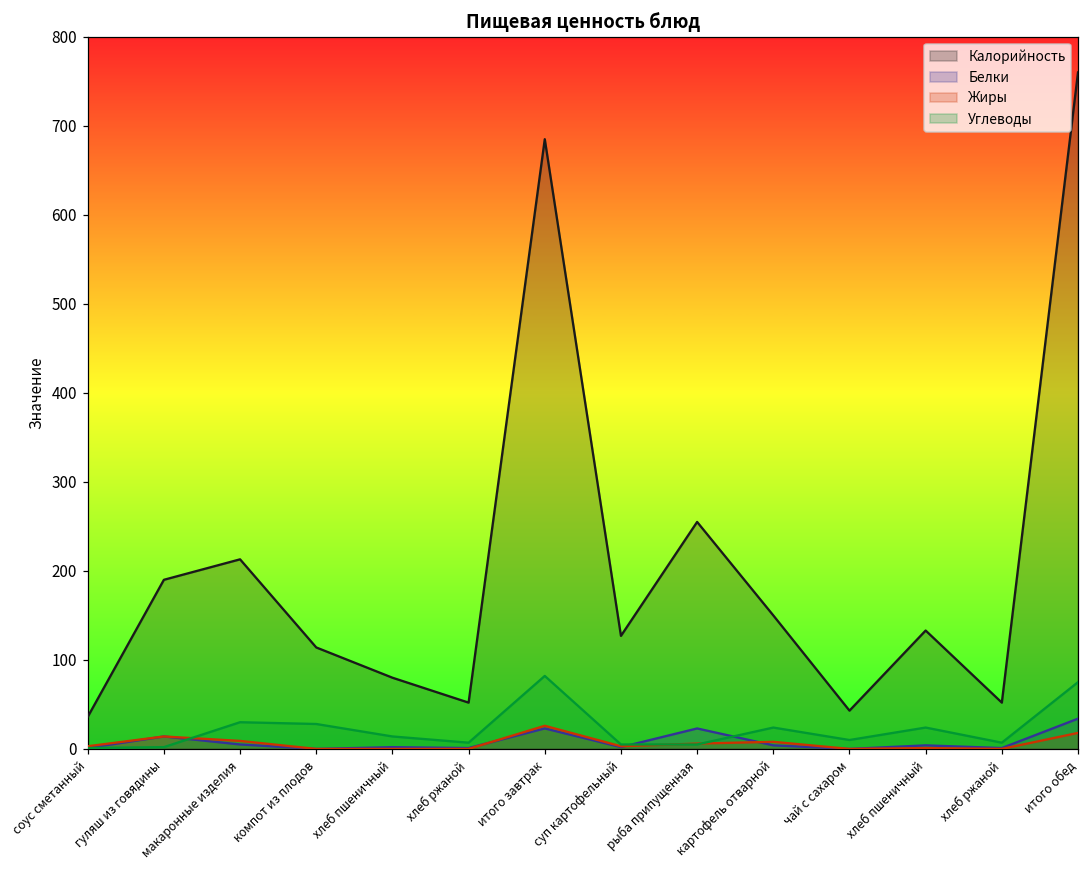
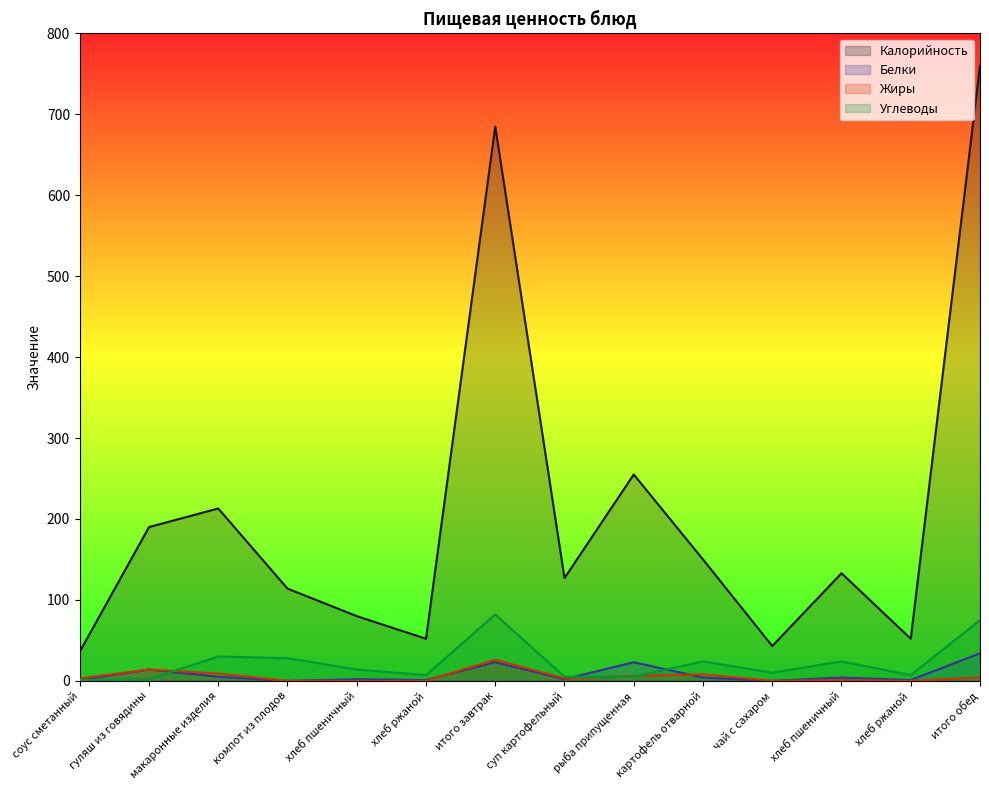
Жиры, итого обед: 20 -> 0
